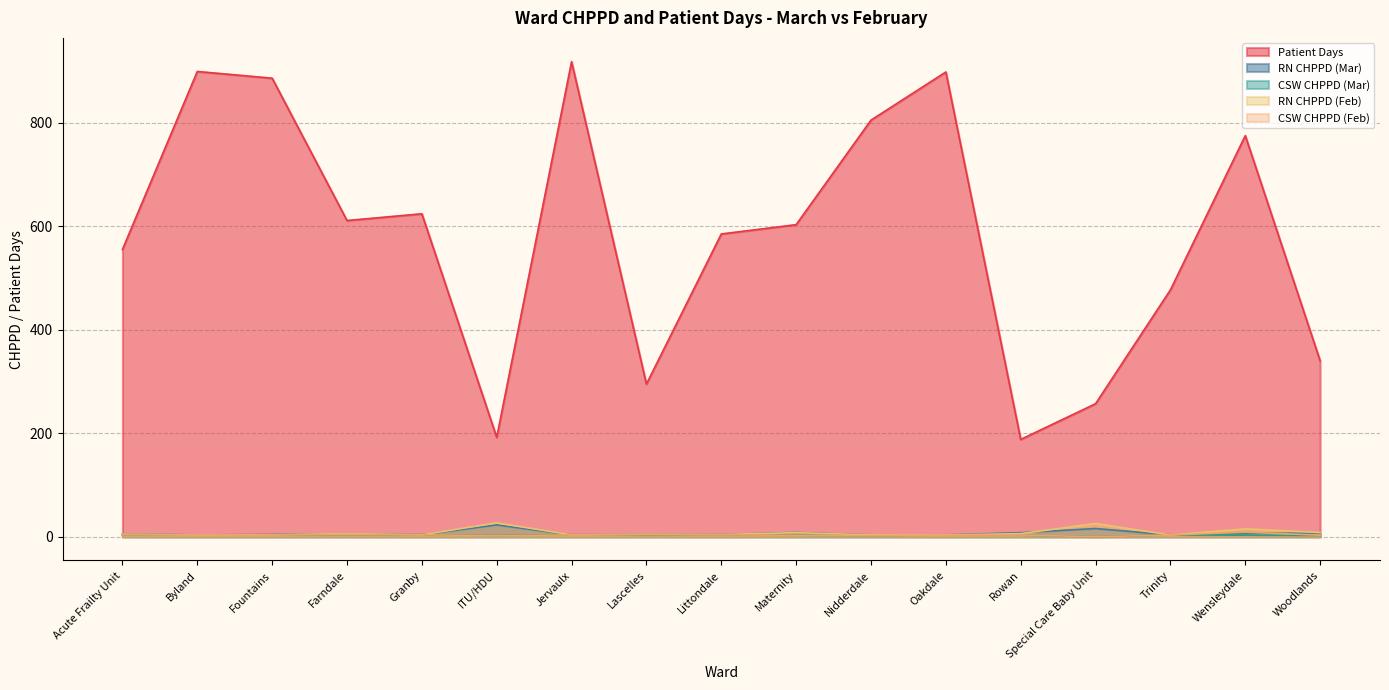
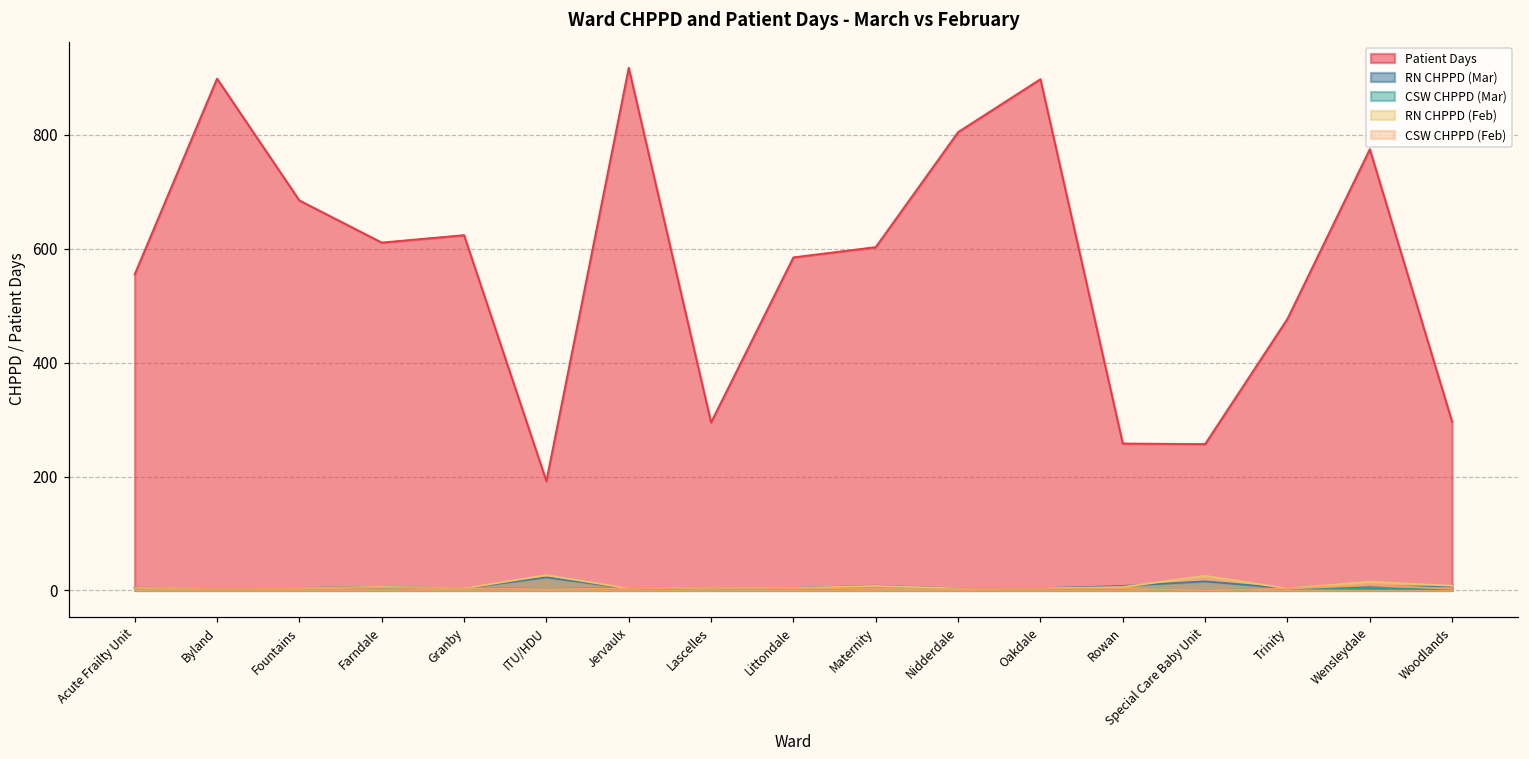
Patient Days, Fountains: 890 -> 690
Patient Days, Rowan: 190 -> 260
Patient Days, Woodlands: 340 -> 300
